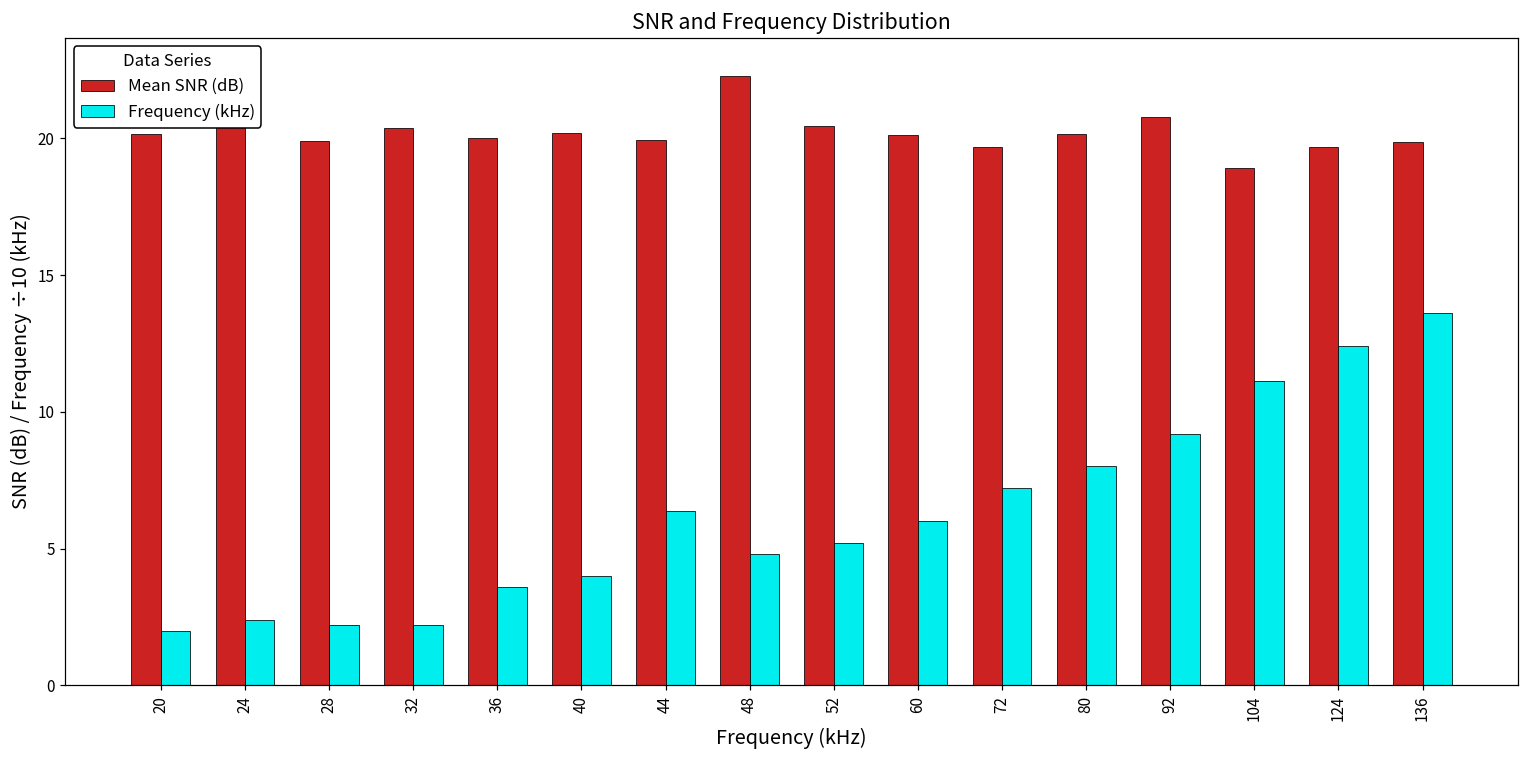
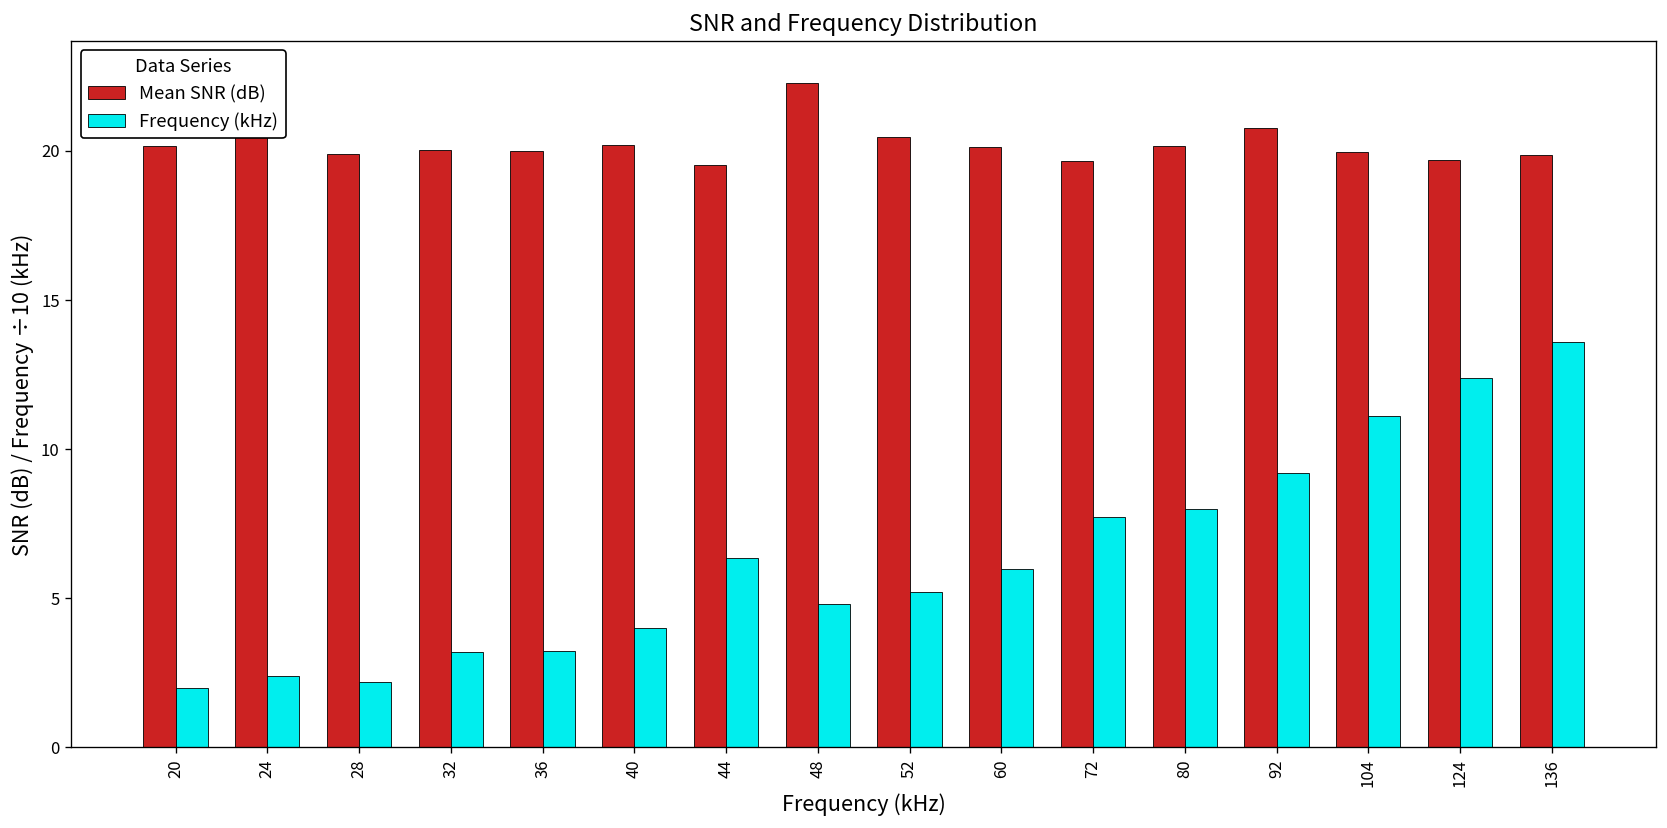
Mean SNR (dB), 32: 20.4 -> 20.0
Frequency (kHz), 32: 2.2 -> 3.2
Frequency (kHz), 36: 3.6 -> 3.2
Mean SNR (dB), 44: 20.0 -> 19.5
Frequency (kHz), 72: 7.2 -> 7.7
Mean SNR (dB), 104: 18.9 -> 20.0
